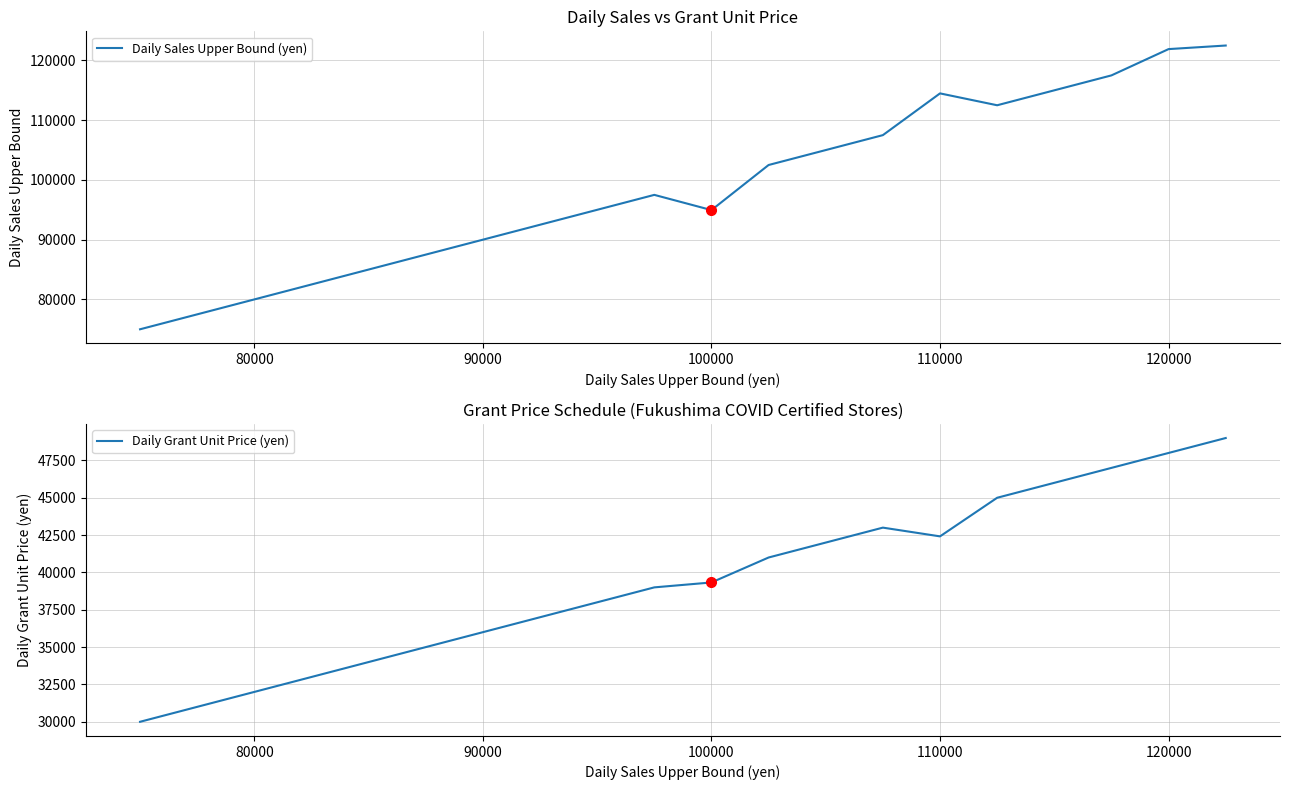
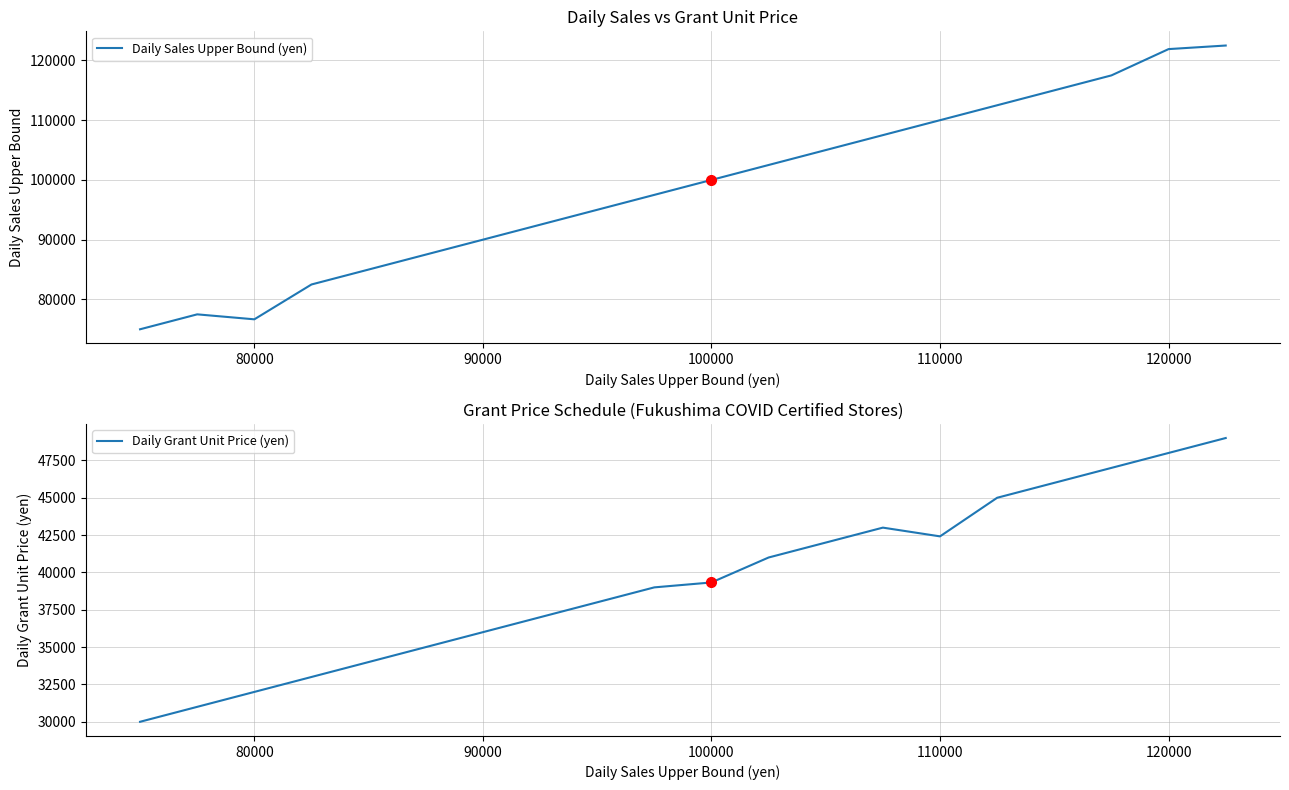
Daily Sales vs Grant Unit Price, Daily Sales Upper Bound (yen), 80000: 80000 -> 77000
Daily Sales vs Grant Unit Price, Daily Sales Upper Bound (yen), 100000: 95000 -> 100000
Daily Sales vs Grant Unit Price, Daily Sales Upper Bound (yen), 110000: 114000 -> 110000
